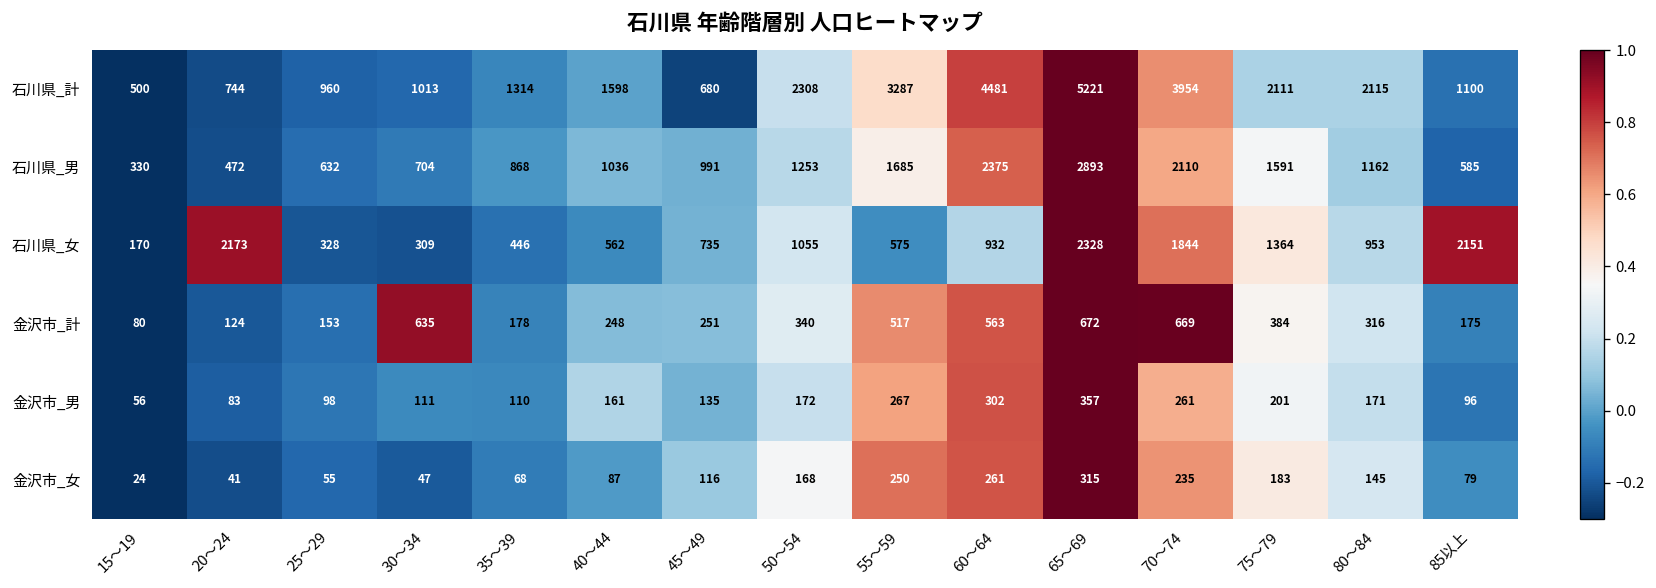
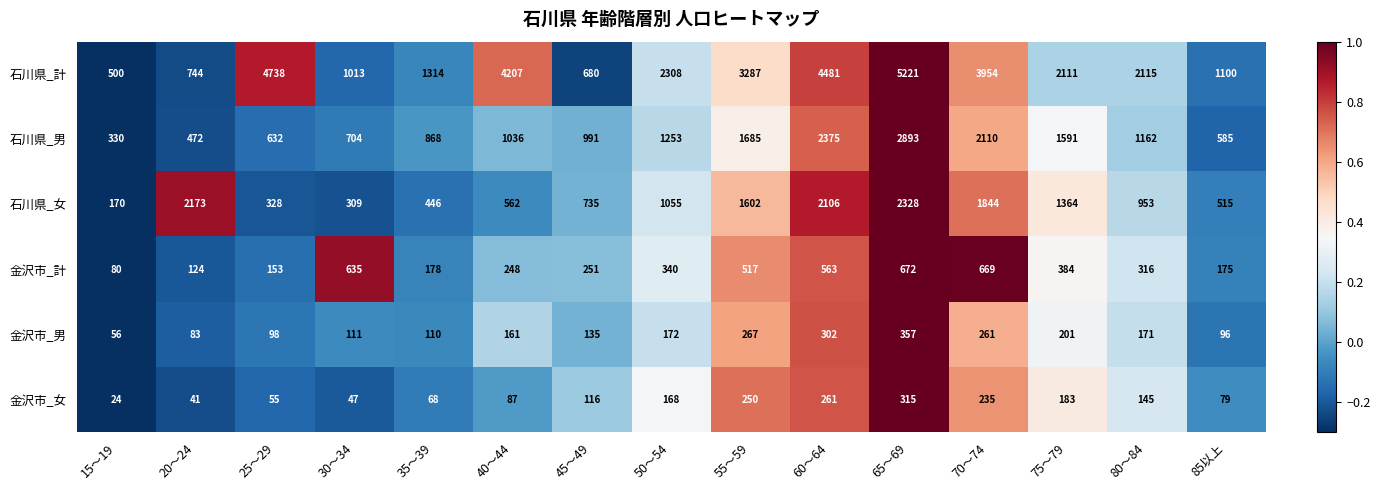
石川県_計, 25～29: 960 -> 4738
石川県_計, 40～44: 1598 -> 4207
石川県_女, 55～59: 575 -> 1602
石川県_女, 60～64: 932 -> 2106
石川県_女, 85以上: 2151 -> 515
